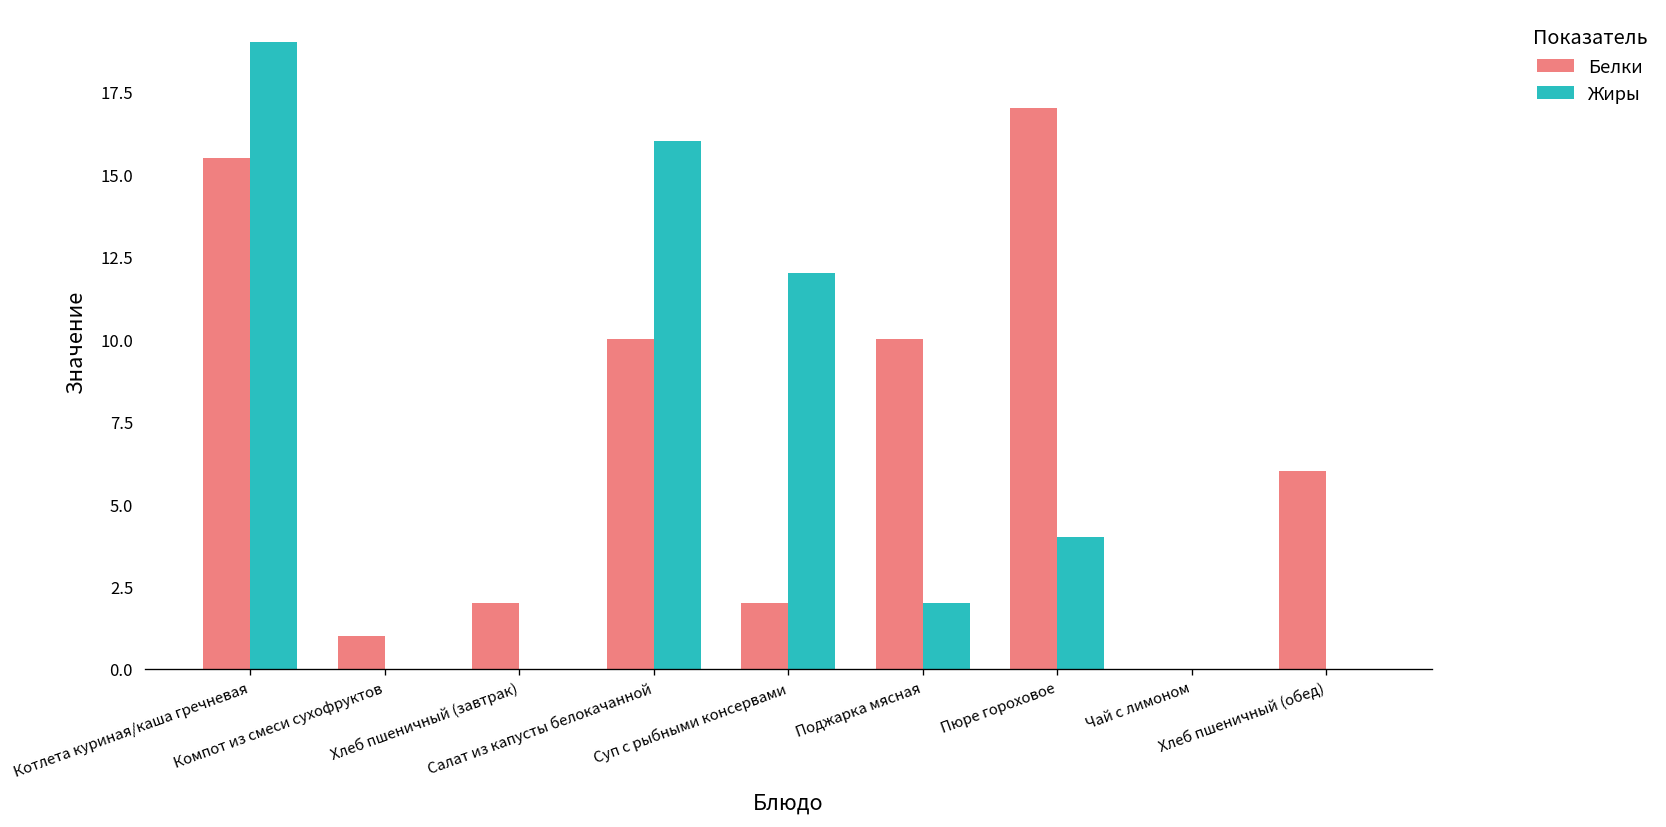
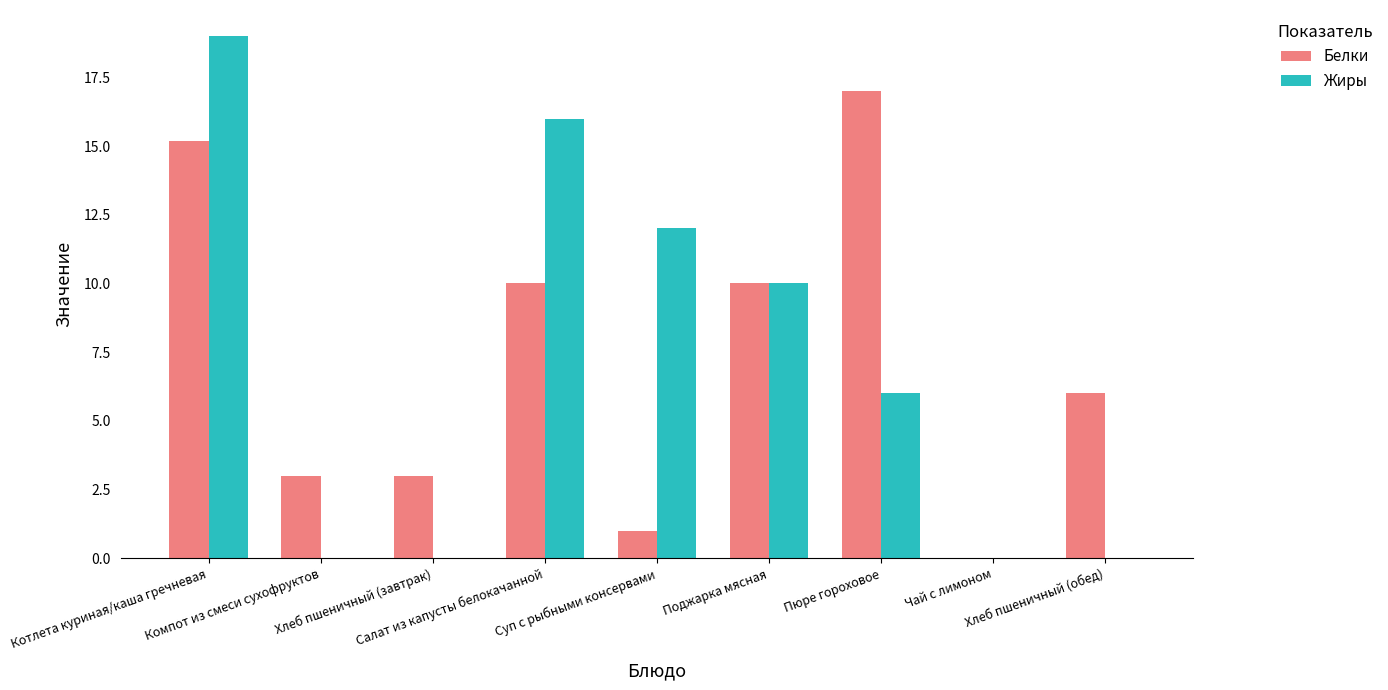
Белки, Котлета куриная/каша гречневая: 15.5 -> 15.2
Белки, Компот из смеси сухофруктов: 1 -> 3
Белки, Хлеб пшеничный (завтрак): 2 -> 3
Белки, Суп с рыбными консервами: 2 -> 1
Жиры, Поджарка мясная: 2 -> 10
Жиры, Пюре гороховое: 4 -> 6
